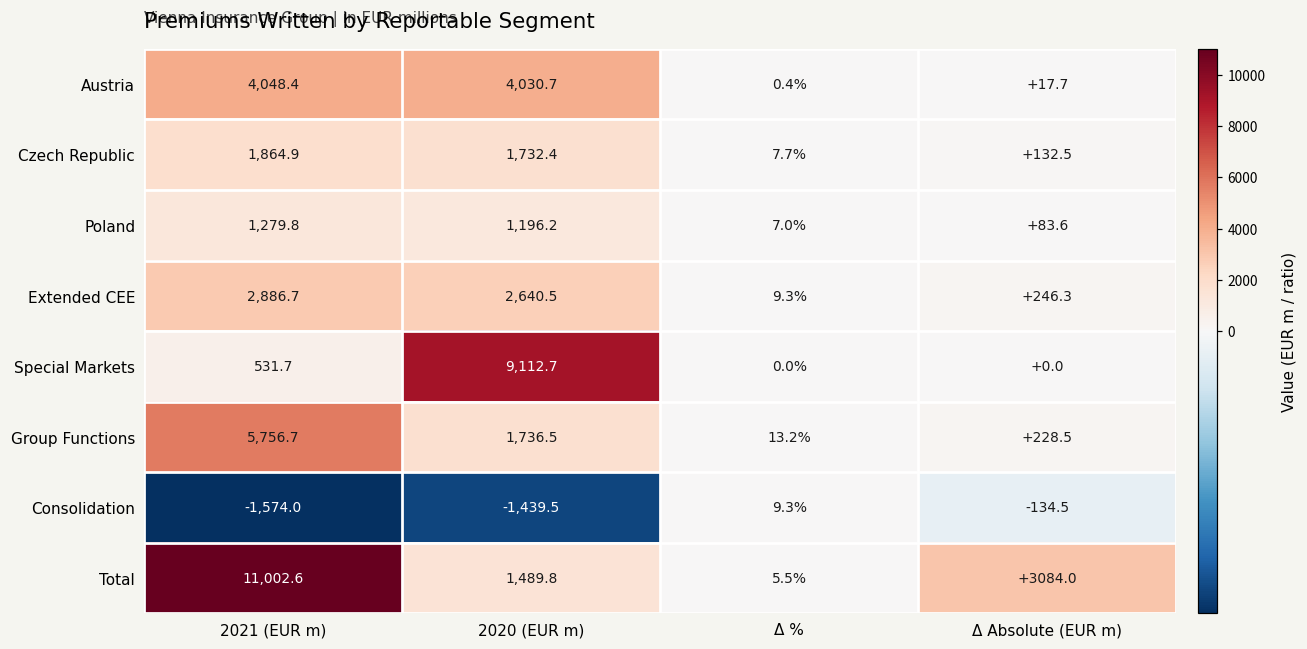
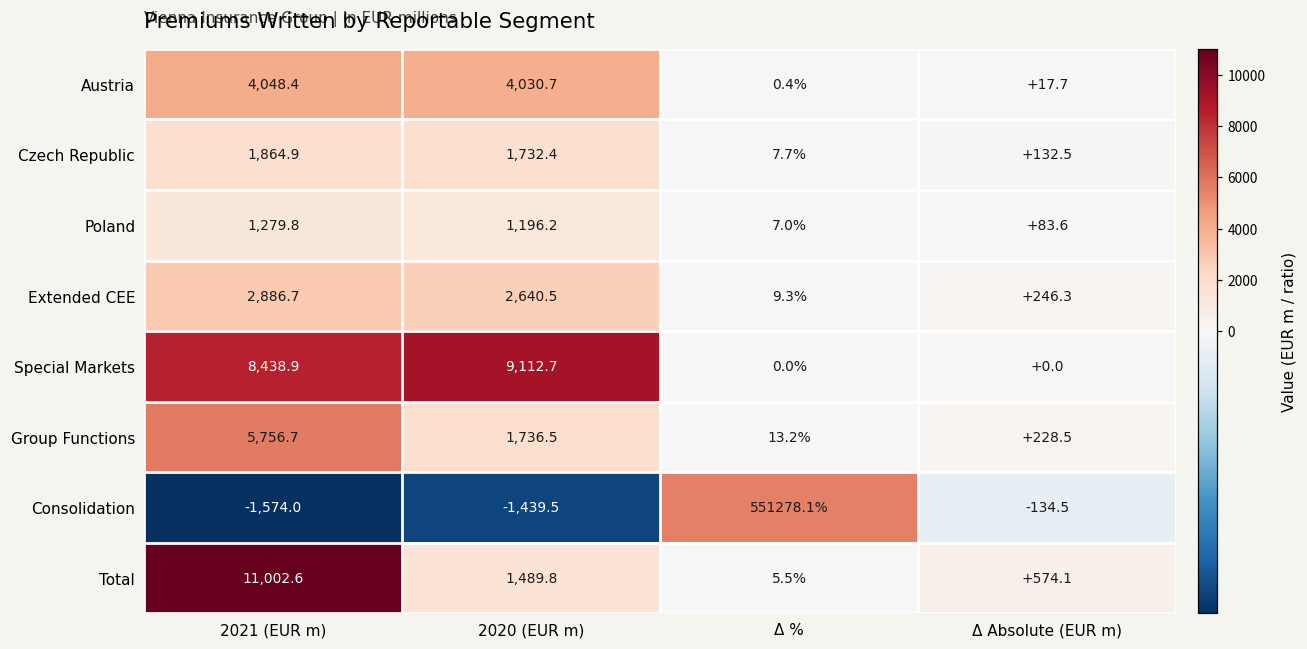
Special Markets, 2021 (EUR m): 531.7 -> 8,438.9
Consolidation, Δ %: 9.3% -> 551278.1%
Total, Δ Absolute (EUR m): +3084.0 -> +574.1
